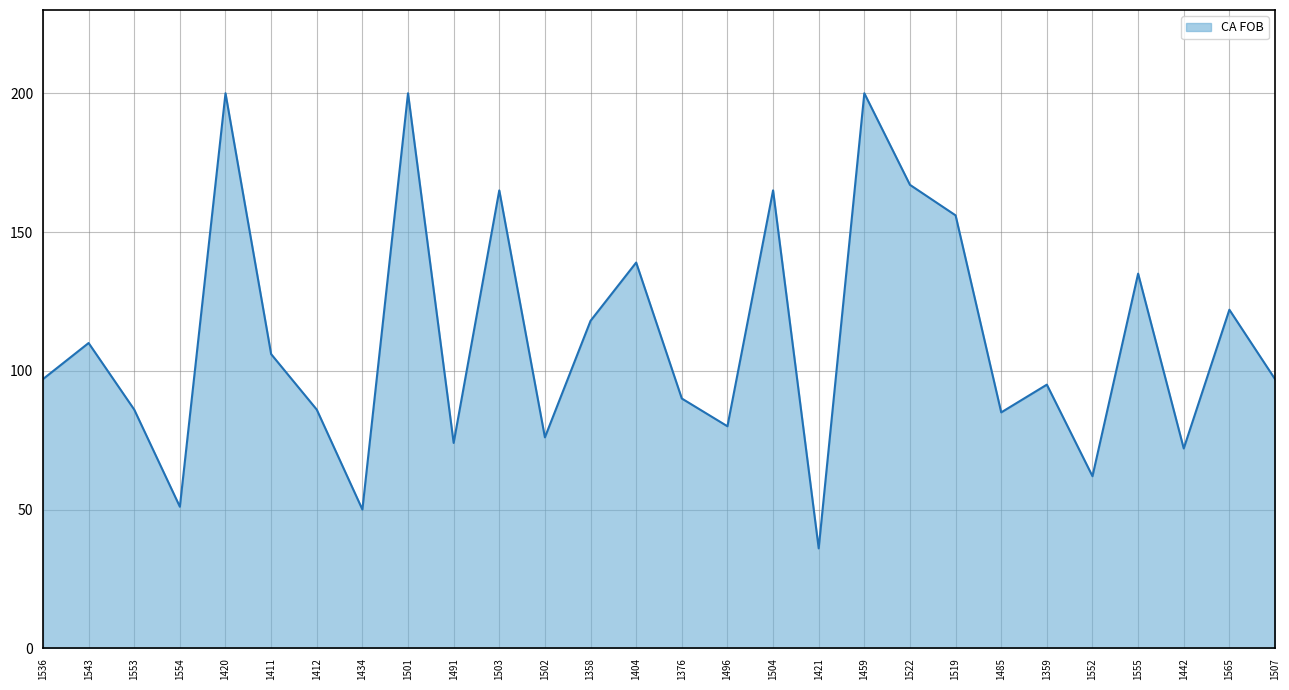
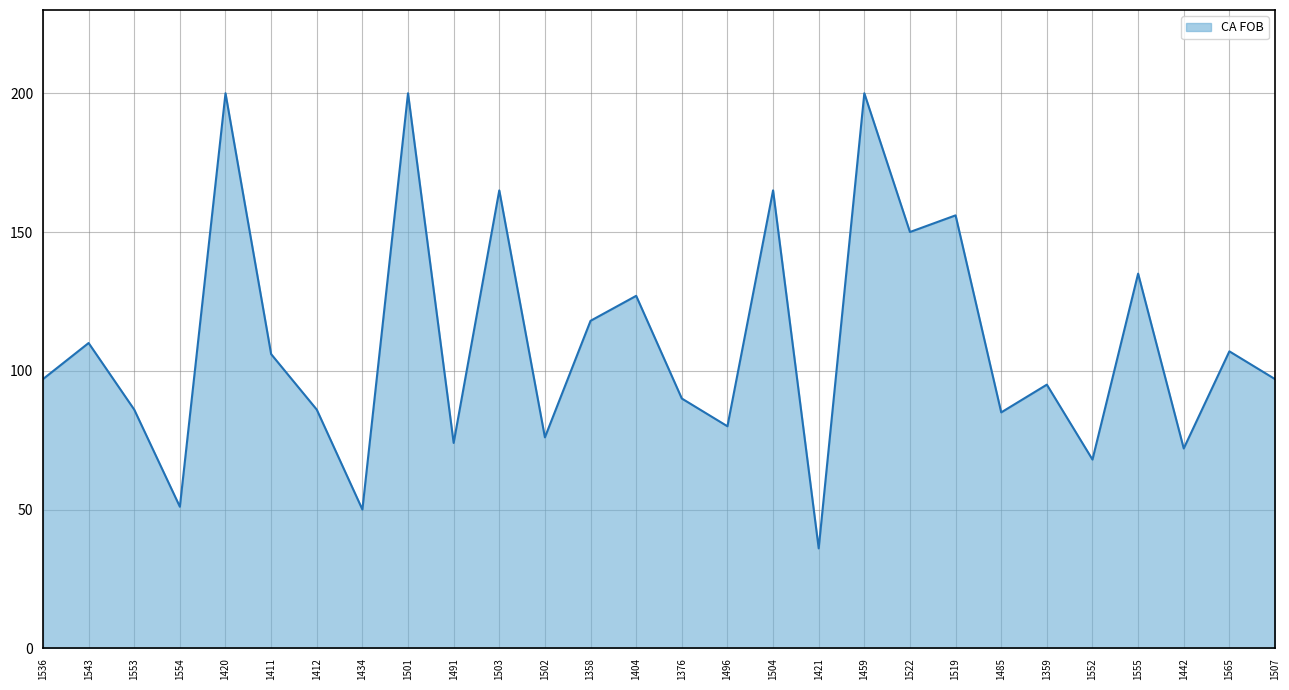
1404: 139 -> 127
1522: 167 -> 150
1552: 62 -> 68
1565: 122 -> 107
